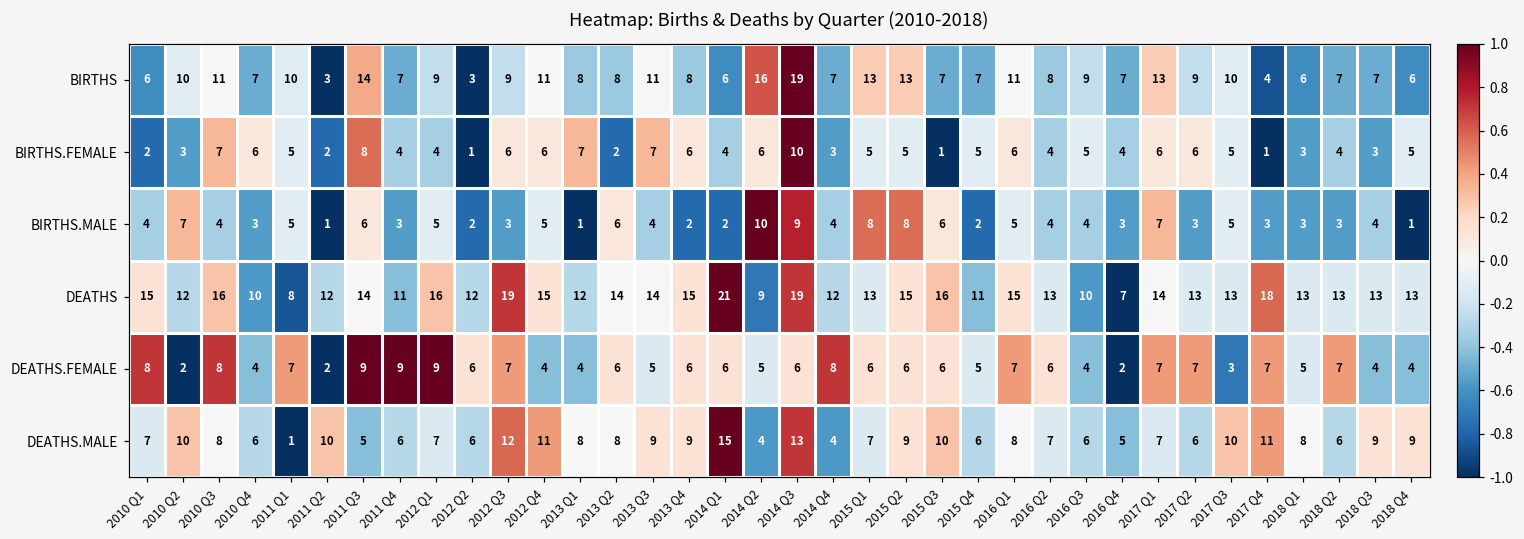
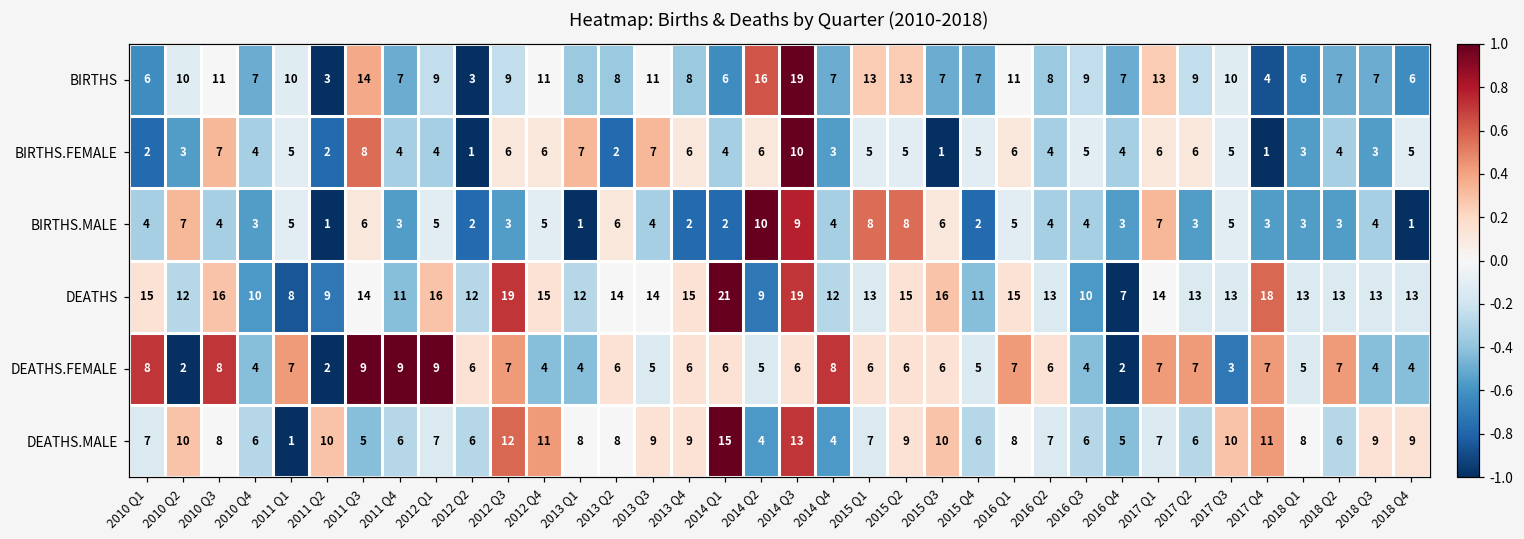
BIRTHS.FEMALE, 2010 Q4: 6 -> 4
DEATHS, 2011 Q2: 12 -> 9
